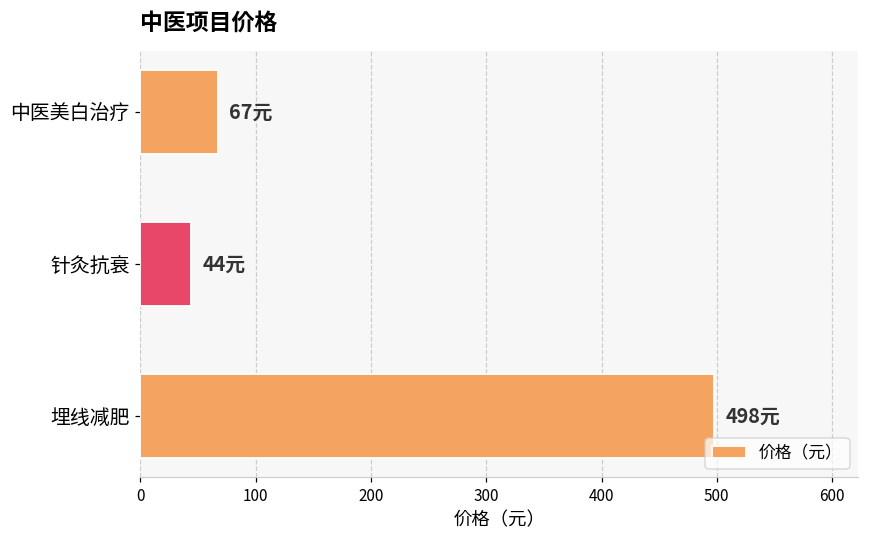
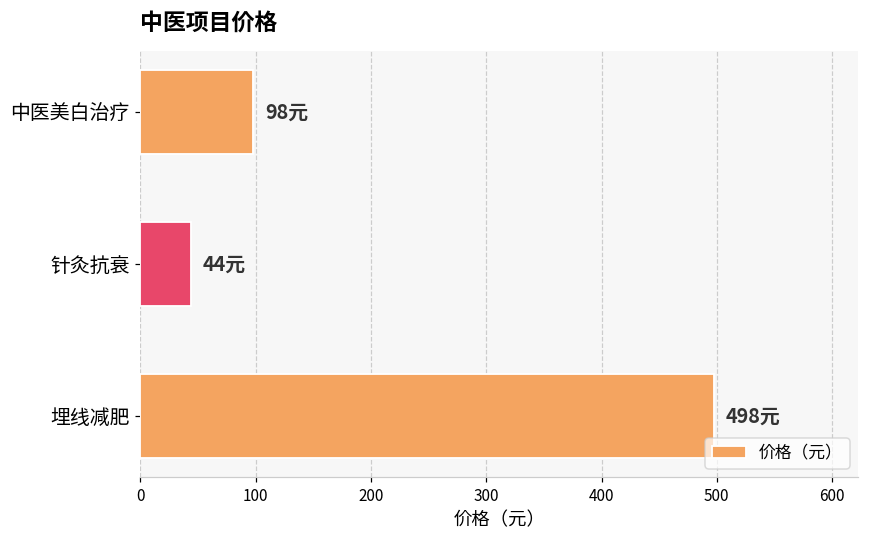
中医美白治疗: 67元 -> 98元
